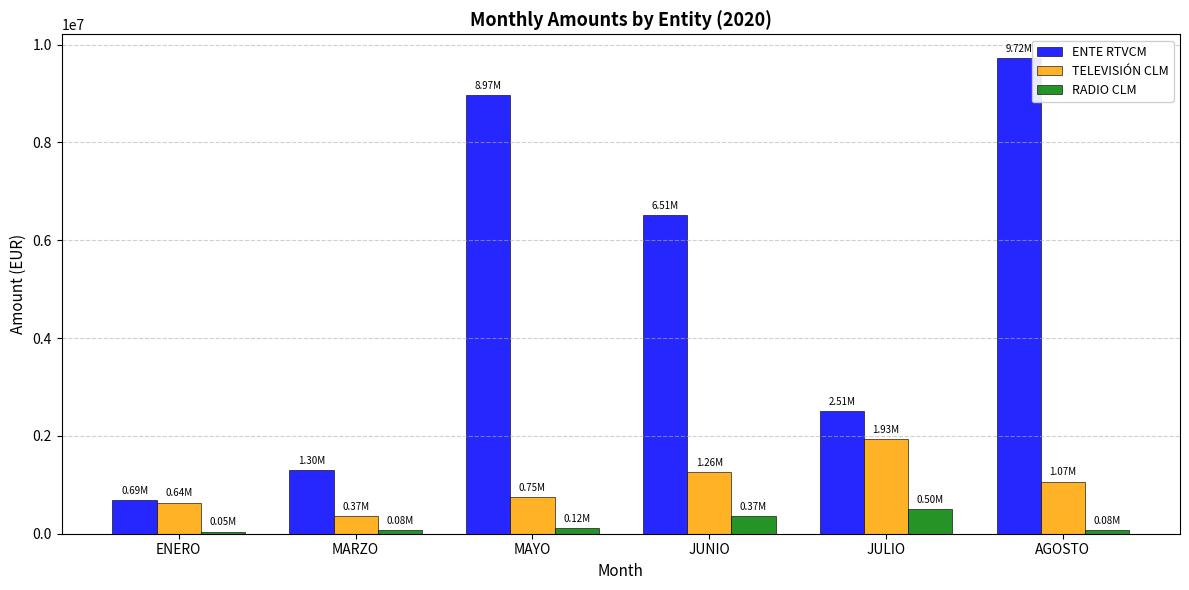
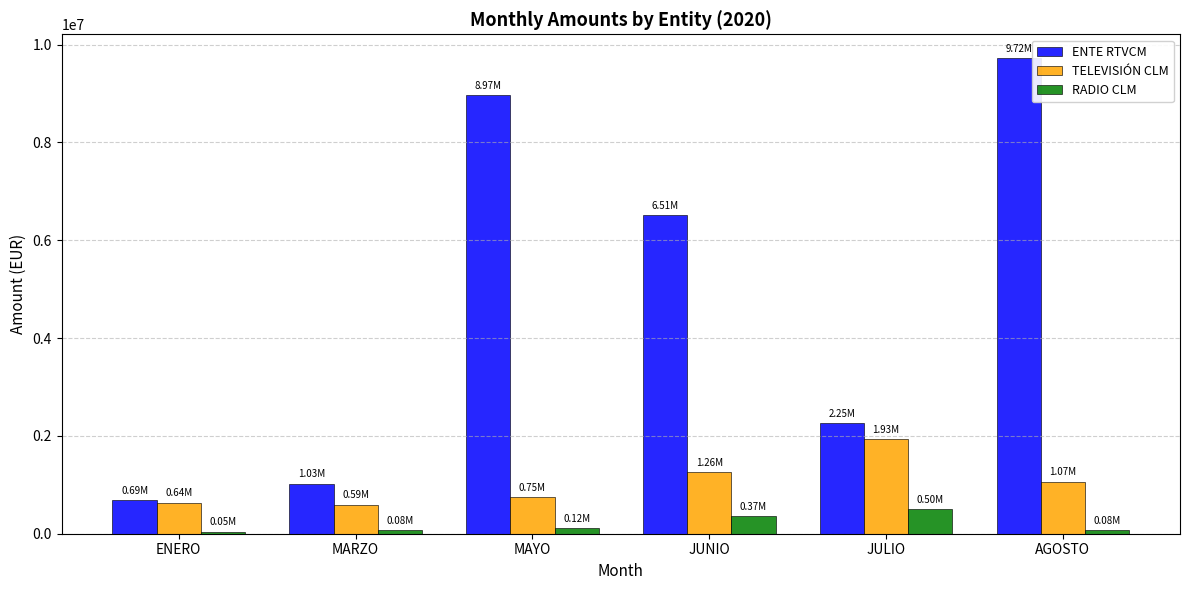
ENTE RTVCM, MARZO: 1.30M -> 1.03M
TELEVISIÓN CLM, MARZO: 0.37M -> 0.59M
ENTE RTVCM, JULIO: 2.51M -> 2.25M
